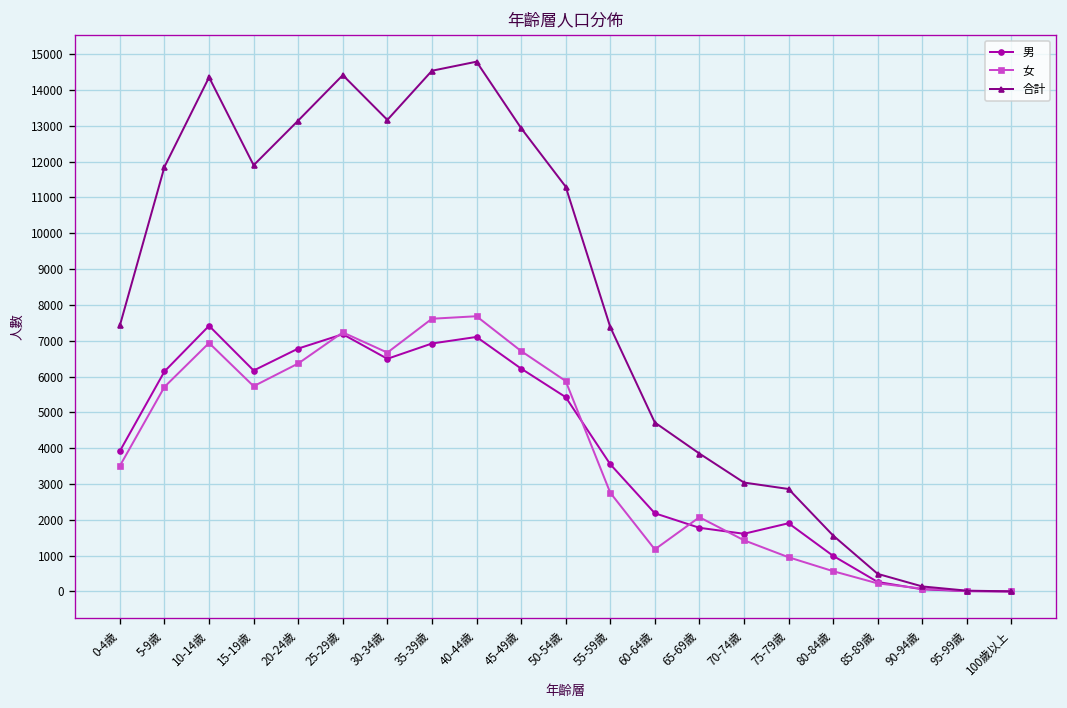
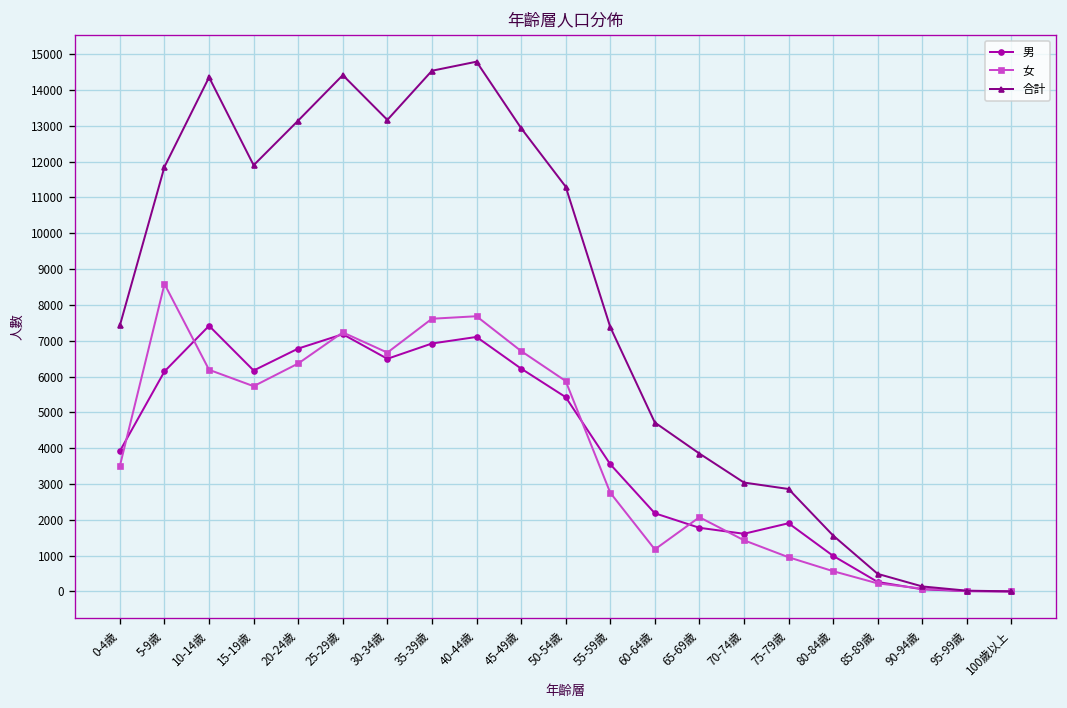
女, 5-9歲: 5700 -> 8600
女, 10-14歲: 6900 -> 6200
